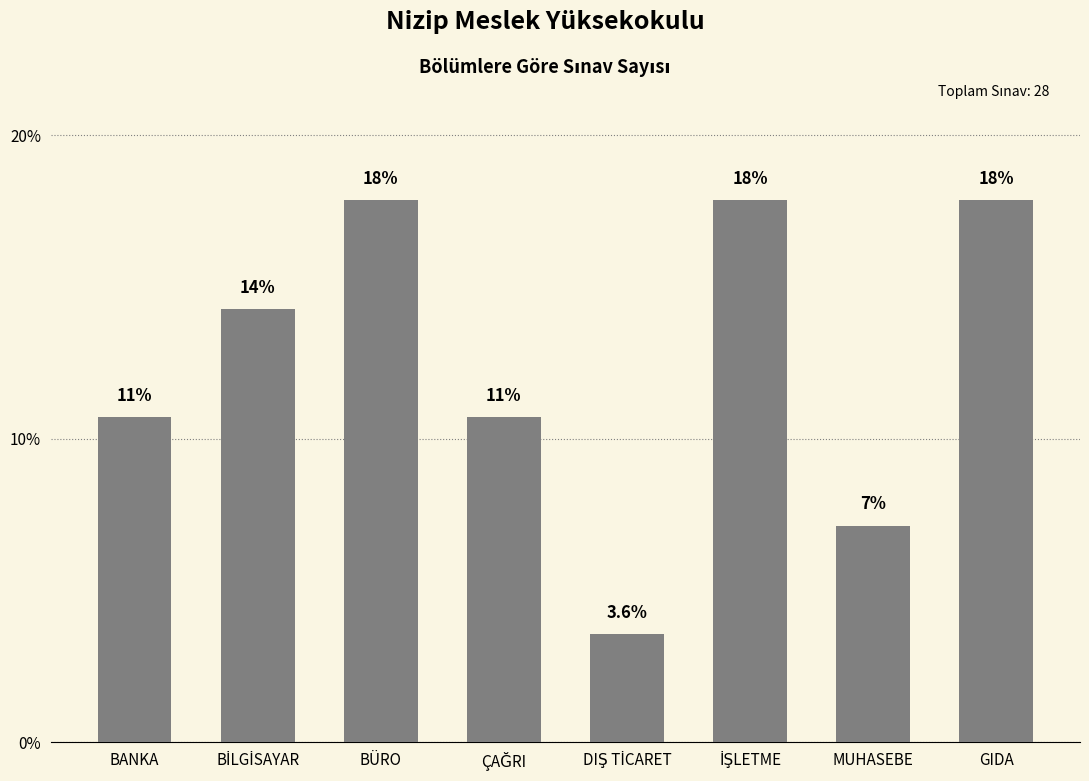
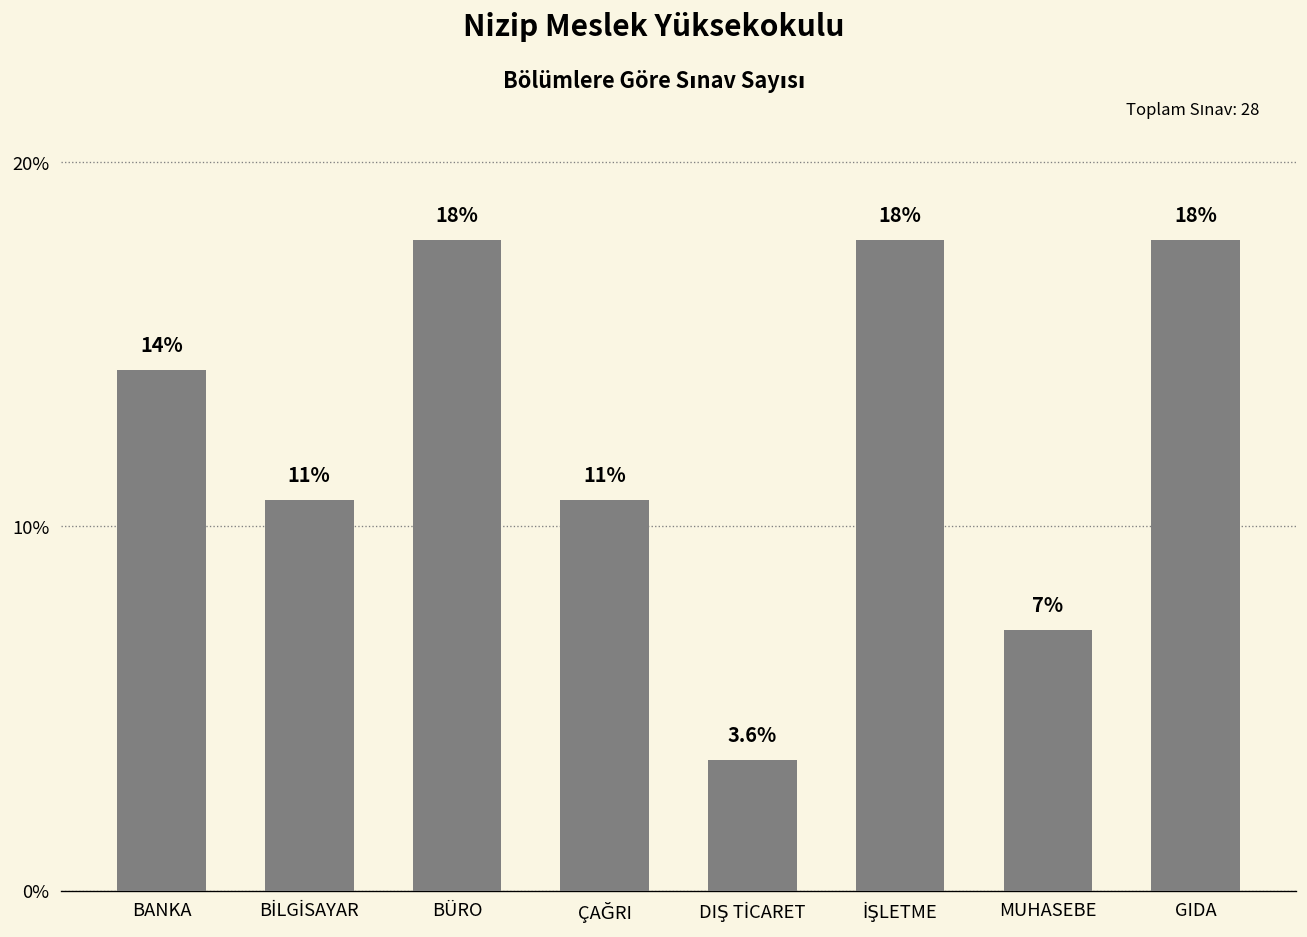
BANKA: 11% -> 14%
BİLGİSAYAR: 14% -> 11%
